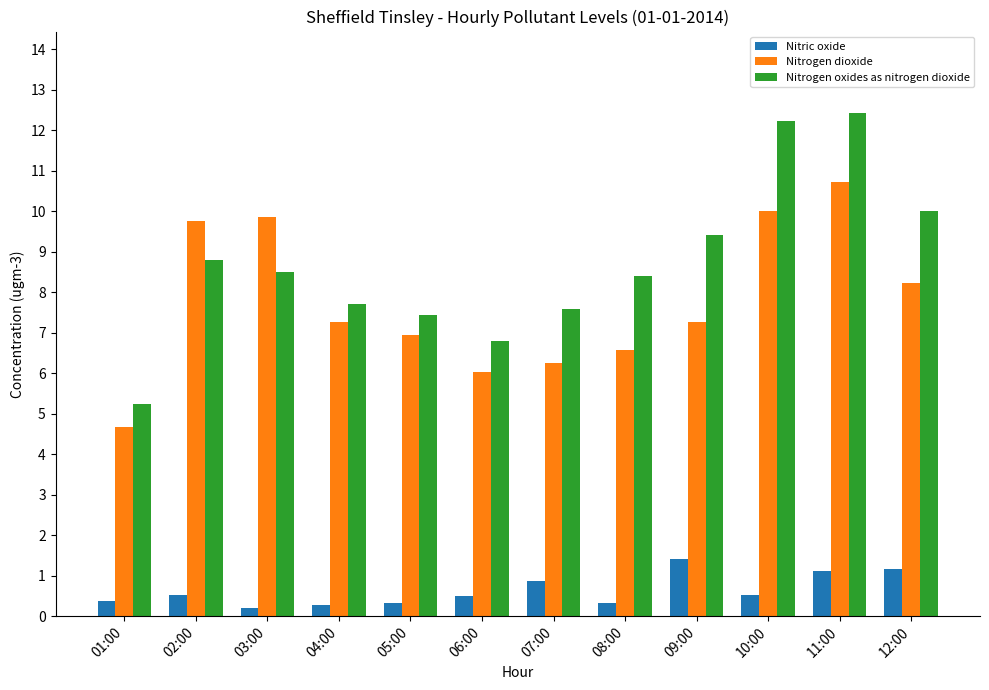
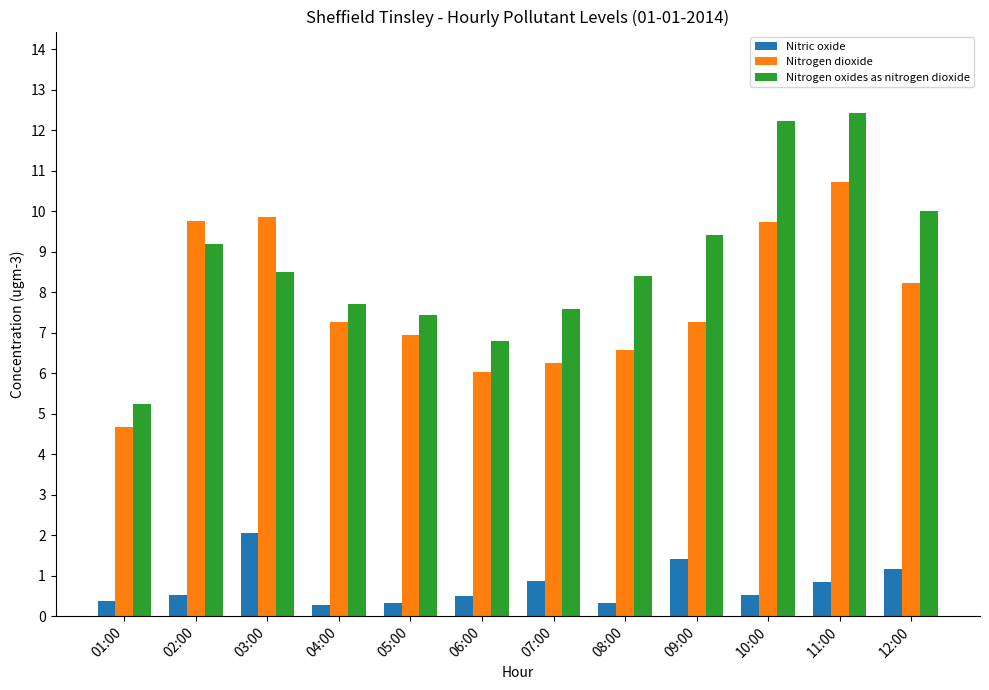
Nitrogen oxides as nitrogen dioxide, 02:00: 8.8 -> 9.2
Nitric oxide, 03:00: 0.2 -> 2.1
Nitrogen dioxide, 10:00: 10.0 -> 9.7
Nitric oxide, 11:00: 1.1 -> 0.9
